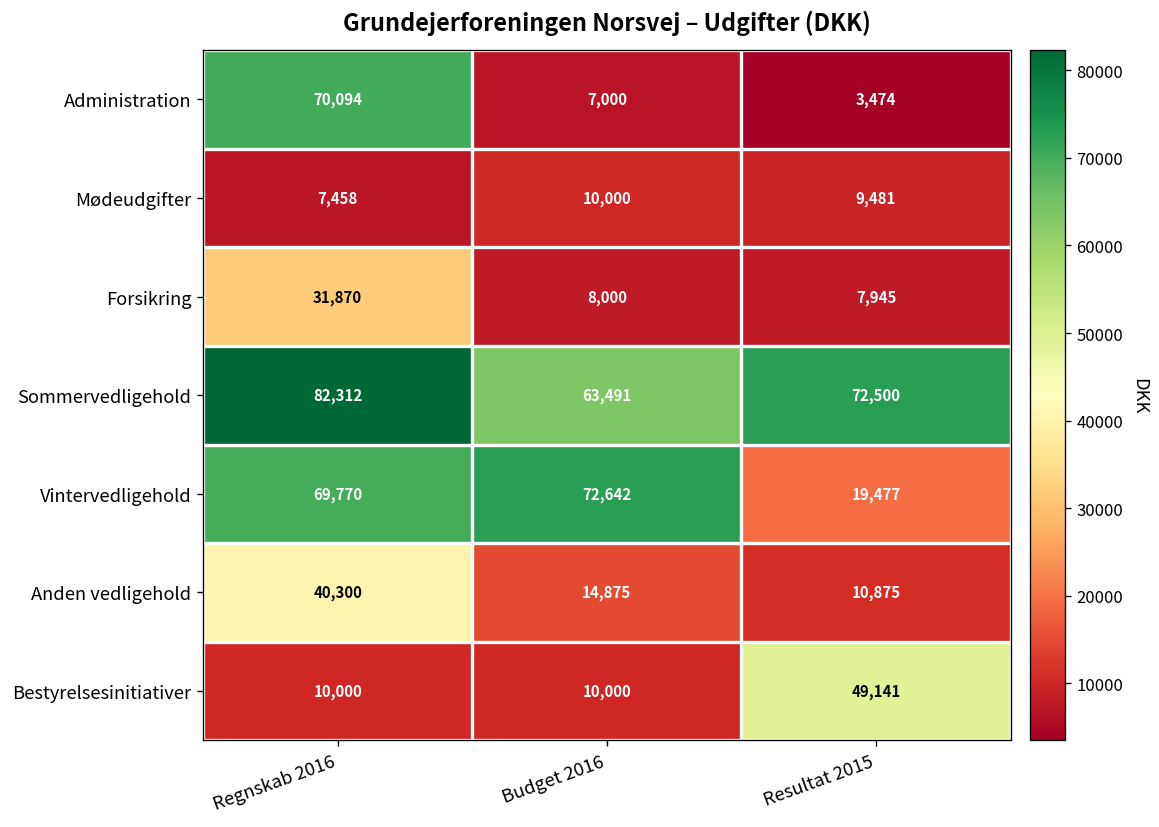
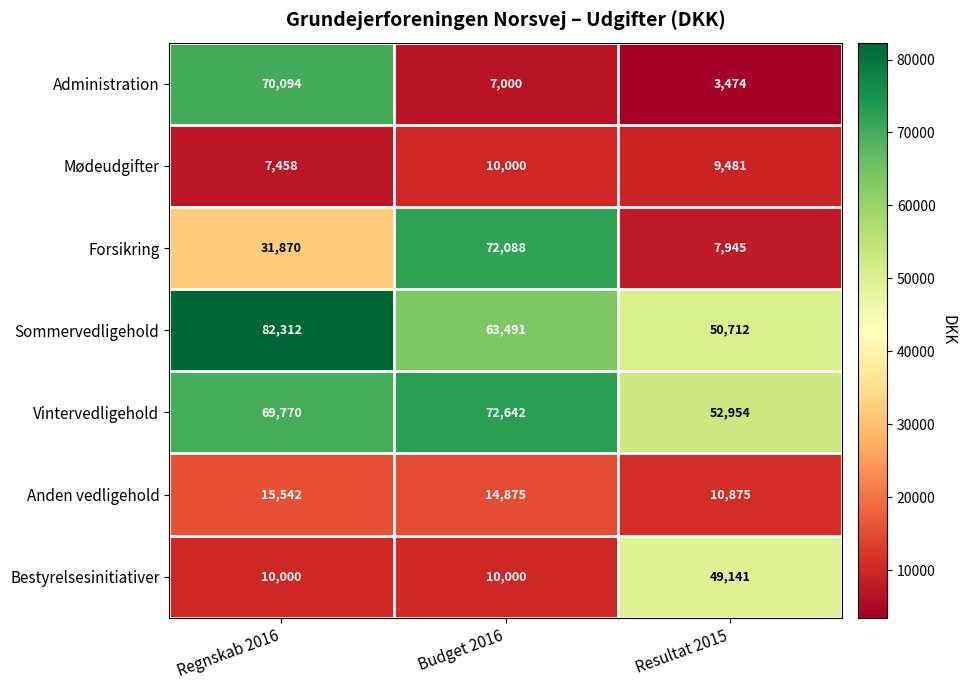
Forsikring, Budget 2016: 8,000 -> 72,088
Sommervedligehold, Resultat 2015: 72,500 -> 50,712
Vintervedligehold, Resultat 2015: 19,477 -> 52,954
Anden vedligehold, Regnskab 2016: 40,300 -> 15,542
